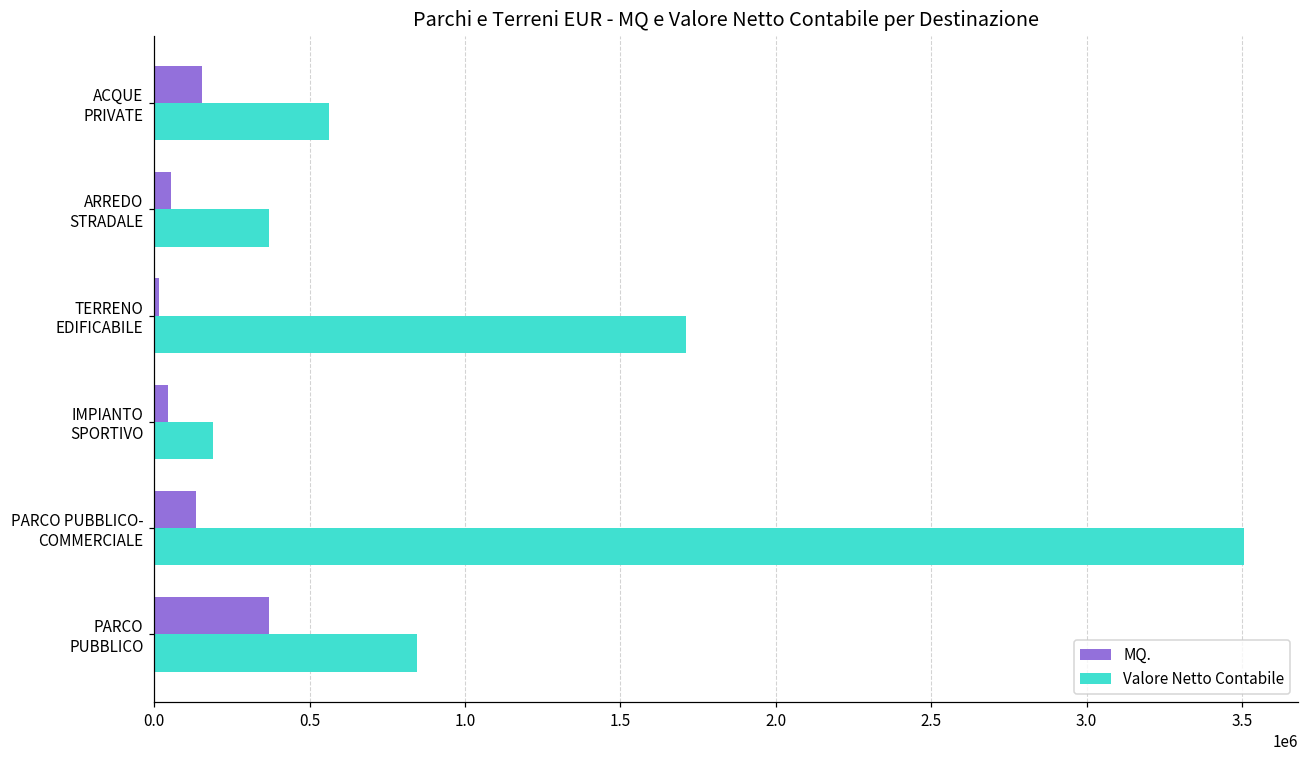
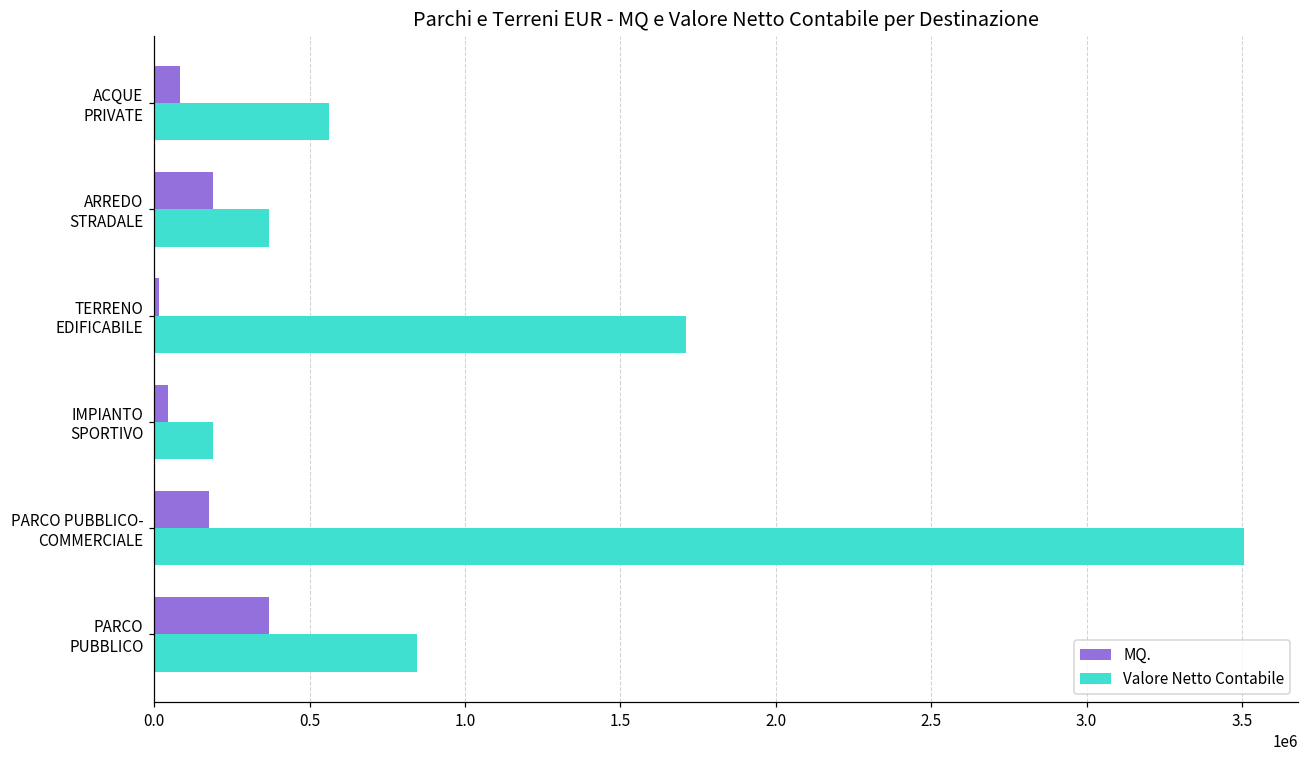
MQ., ACQUE PRIVATE: 150000 -> 80000
MQ., ARREDO STRADALE: 50000 -> 190000
MQ., PARCO PUBBLICO- COMMERCIALE: 130000 -> 180000
